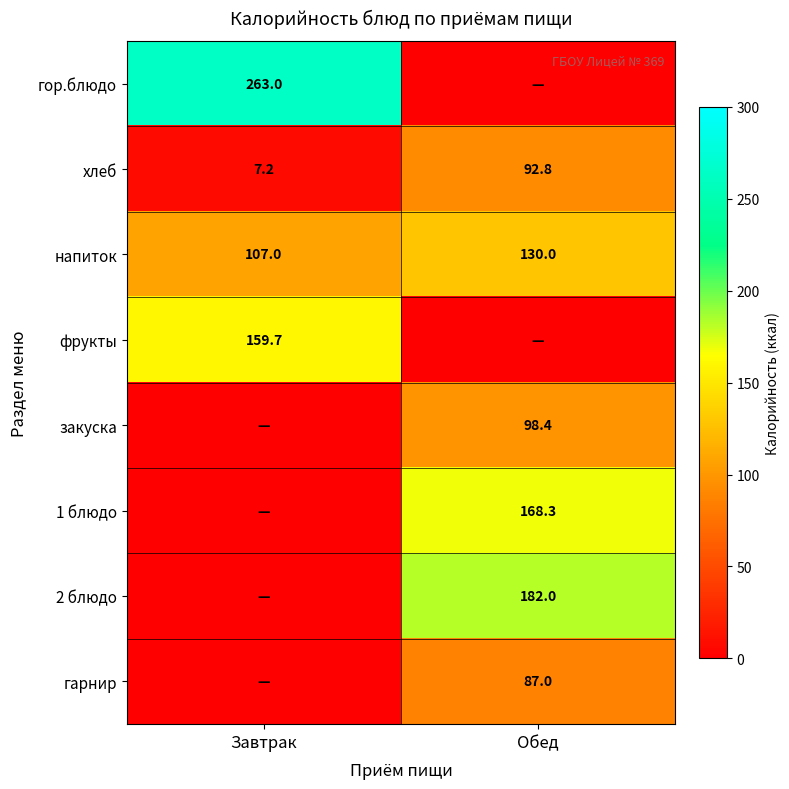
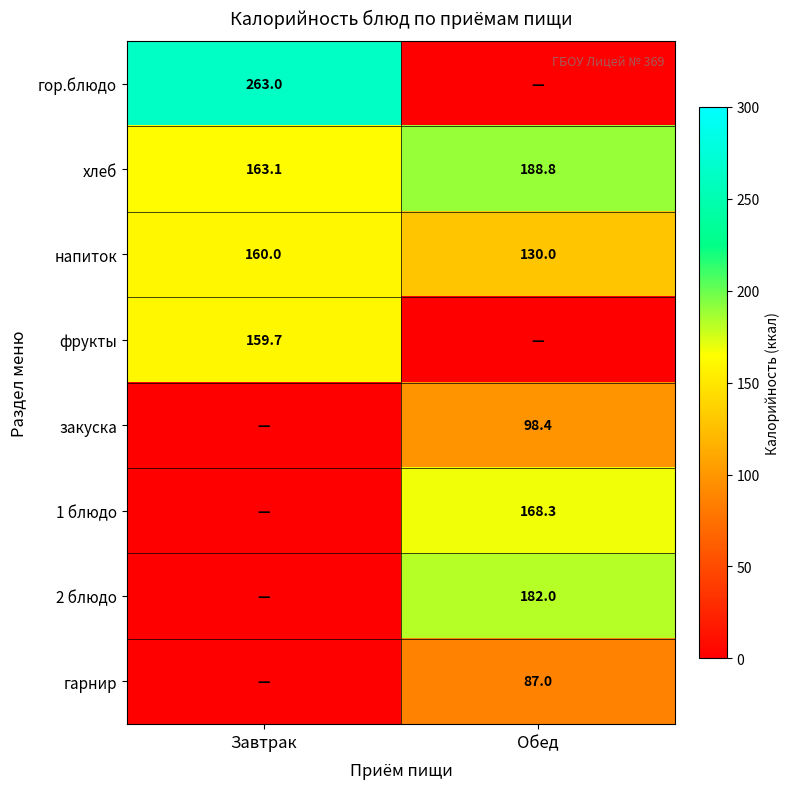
хлеб, Завтрак: 7.2 -> 163.1
хлеб, Обед: 92.8 -> 188.8
напиток, Завтрак: 107.0 -> 160.0
